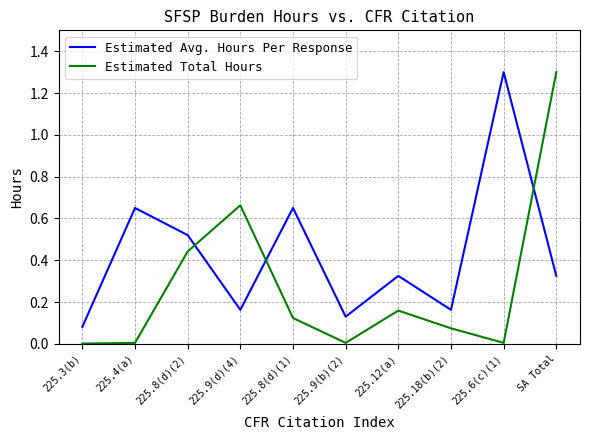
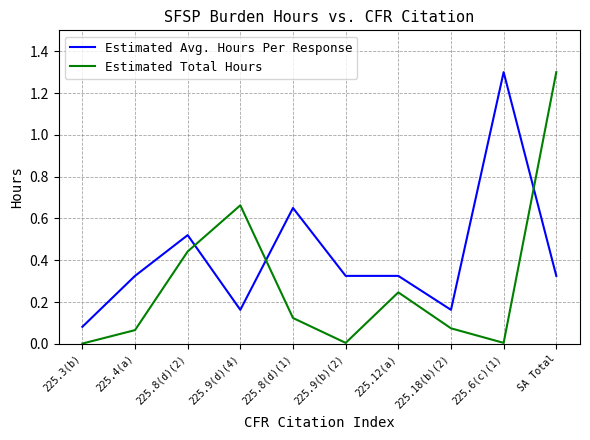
Estimated Avg. Hours Per Response, 225.4(a): 0.65 -> 0.33
Estimated Total Hours, 225.4(a): 0.00 -> 0.07
Estimated Avg. Hours Per Response, 225.9(b)(2): 0.13 -> 0.33
Estimated Total Hours, 225.12(a): 0.16 -> 0.25
